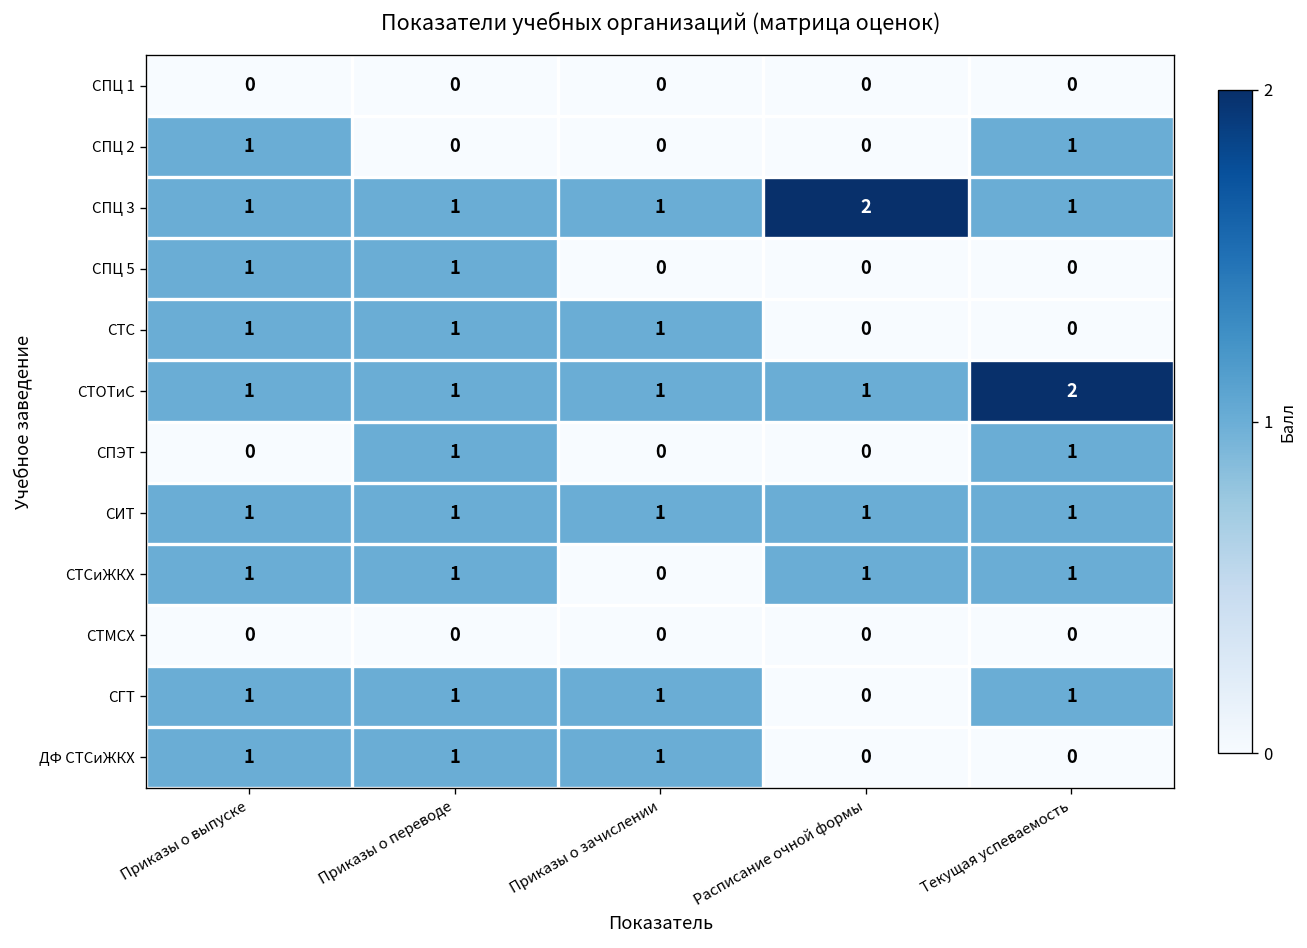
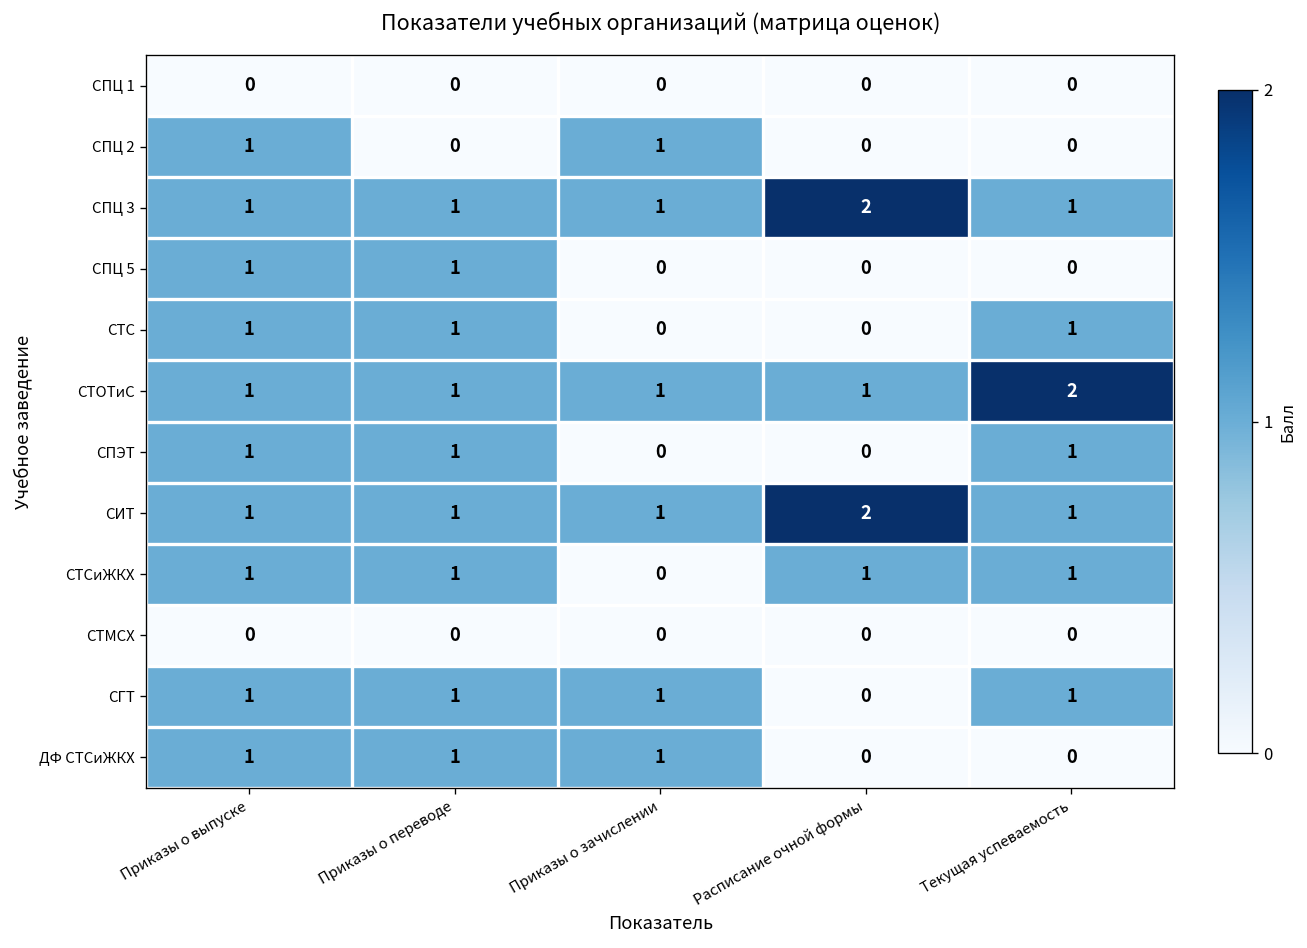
СПЦ 2, Приказы о зачислении: 0 -> 1
СПЦ 2, Текущая успеваемость: 1 -> 0
СТС, Приказы о зачислении: 1 -> 0
СТС, Текущая успеваемость: 0 -> 1
СПЭТ, Приказы о выпуске: 0 -> 1
СИТ, Расписание очной формы: 1 -> 2
